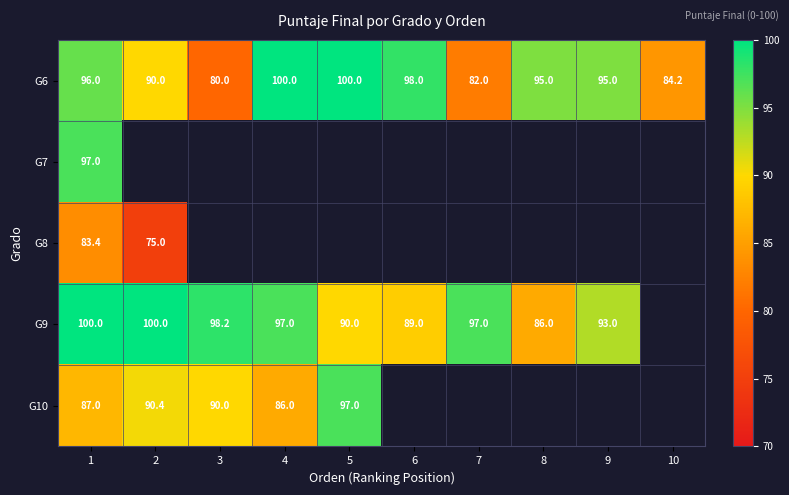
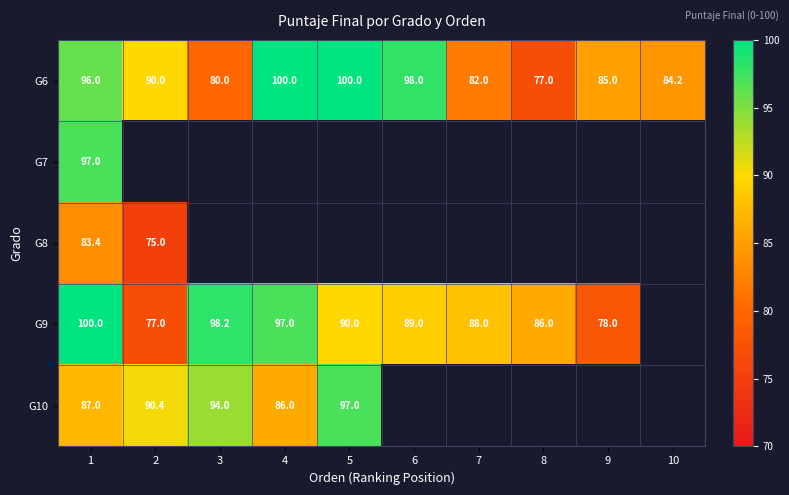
G6, 8: 95.0 -> 77.0
G6, 9: 95.0 -> 85.0
G9, 2: 100.0 -> 77.0
G9, 7: 97.0 -> 88.0
G9, 9: 93.0 -> 78.0
G10, 3: 90.0 -> 94.0
